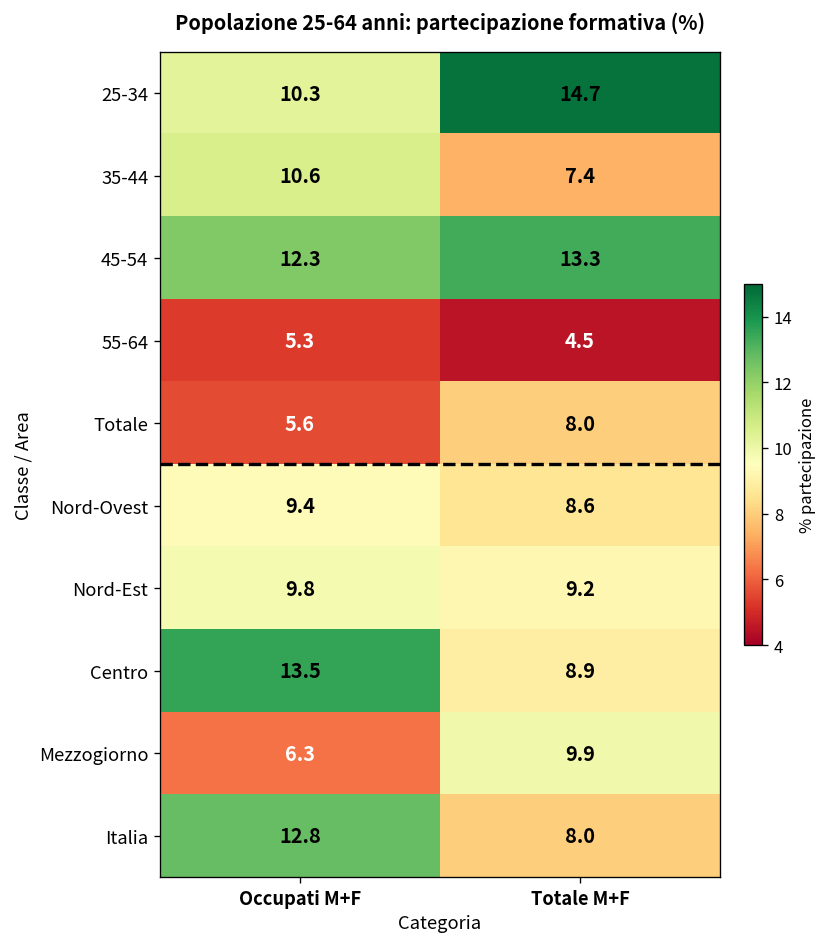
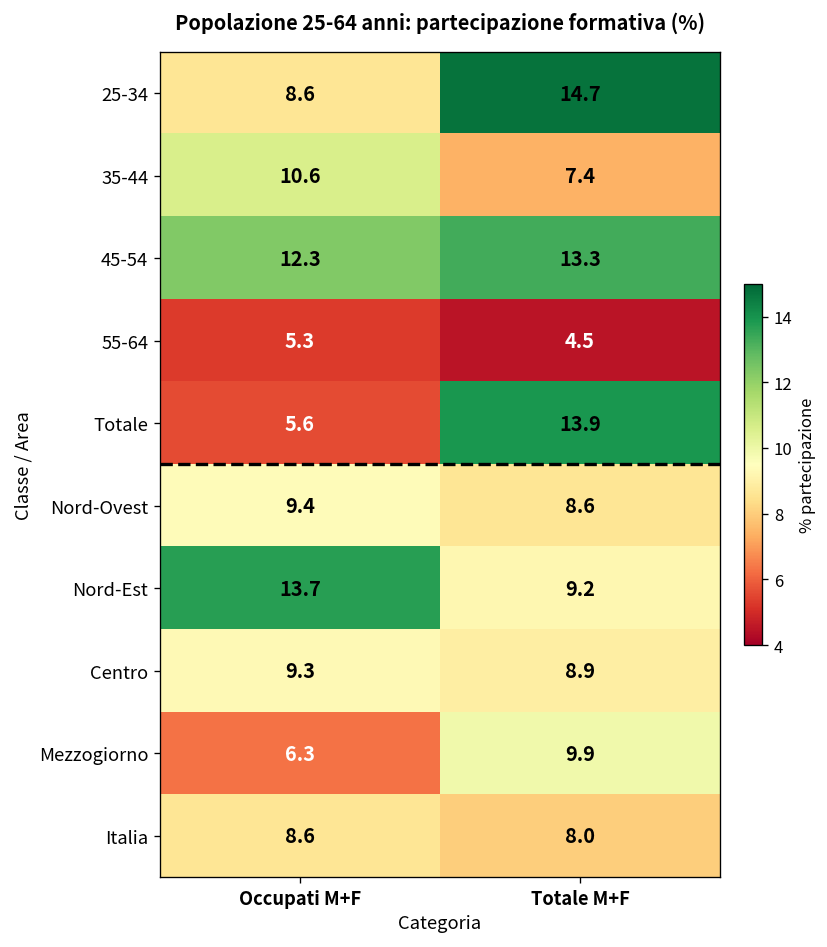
25-34, Occupati M+F: 10.3 -> 8.6
Totale, Totale M+F: 8.0 -> 13.9
Nord-Est, Occupati M+F: 9.8 -> 13.7
Centro, Occupati M+F: 13.5 -> 9.3
Italia, Occupati M+F: 12.8 -> 8.6
